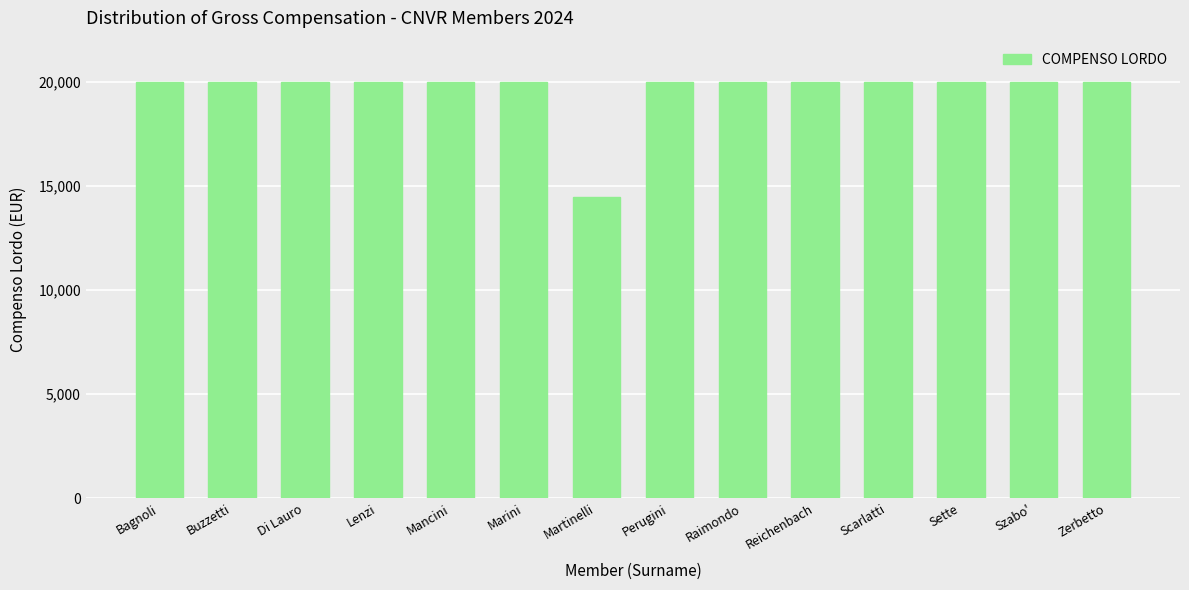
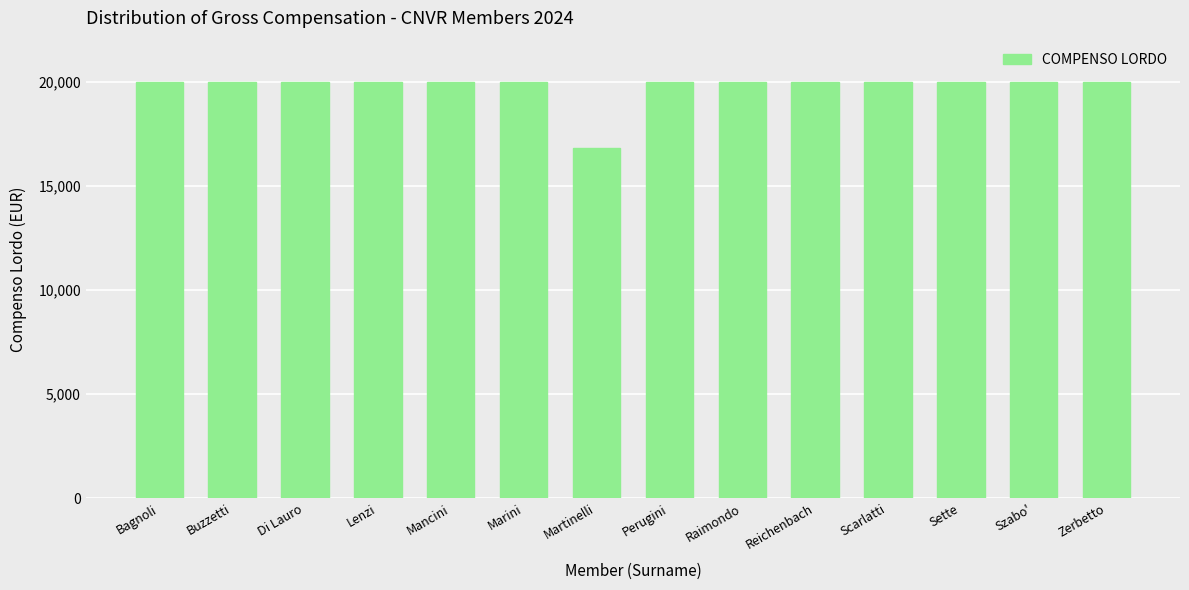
Martinelli: 14,500 -> 16,800
